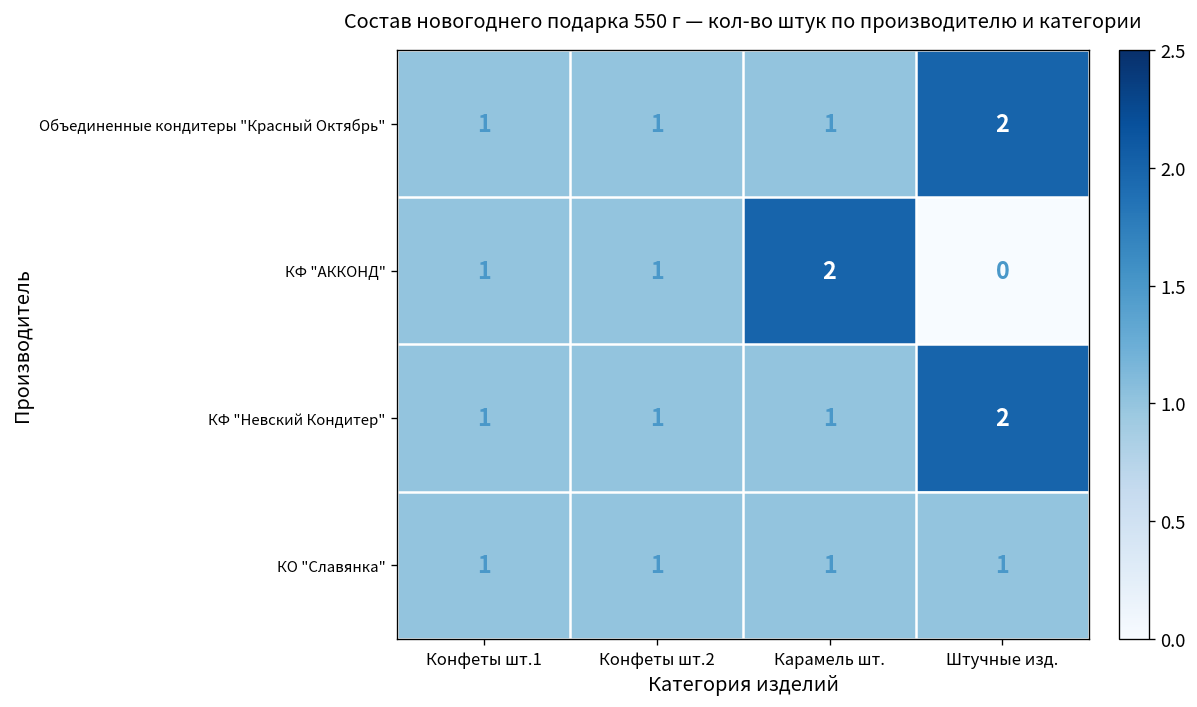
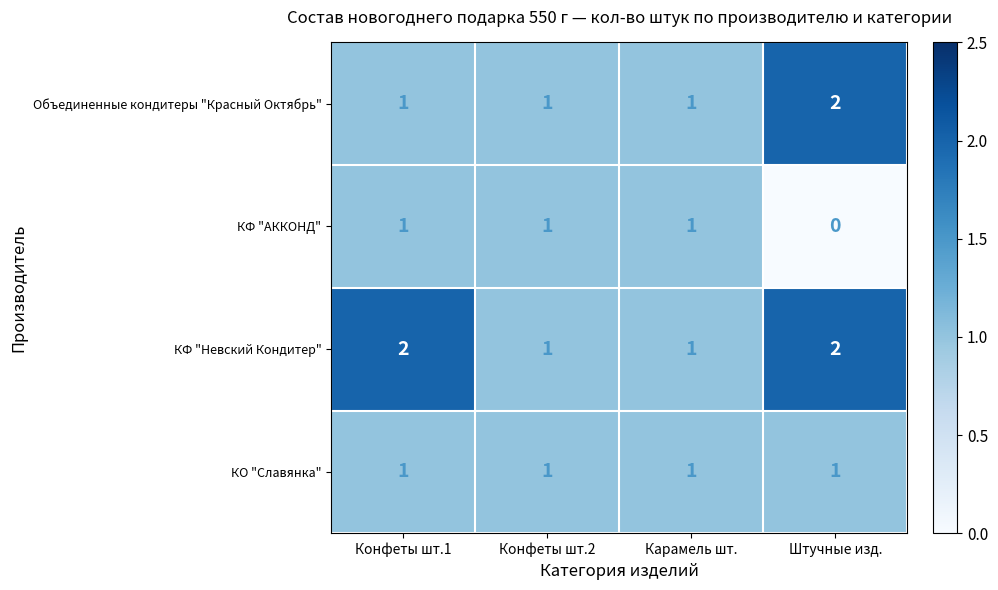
КФ "АККОНД", Карамель шт.: 2 -> 1
КФ "Невский Кондитер", Конфеты шт.1: 1 -> 2
